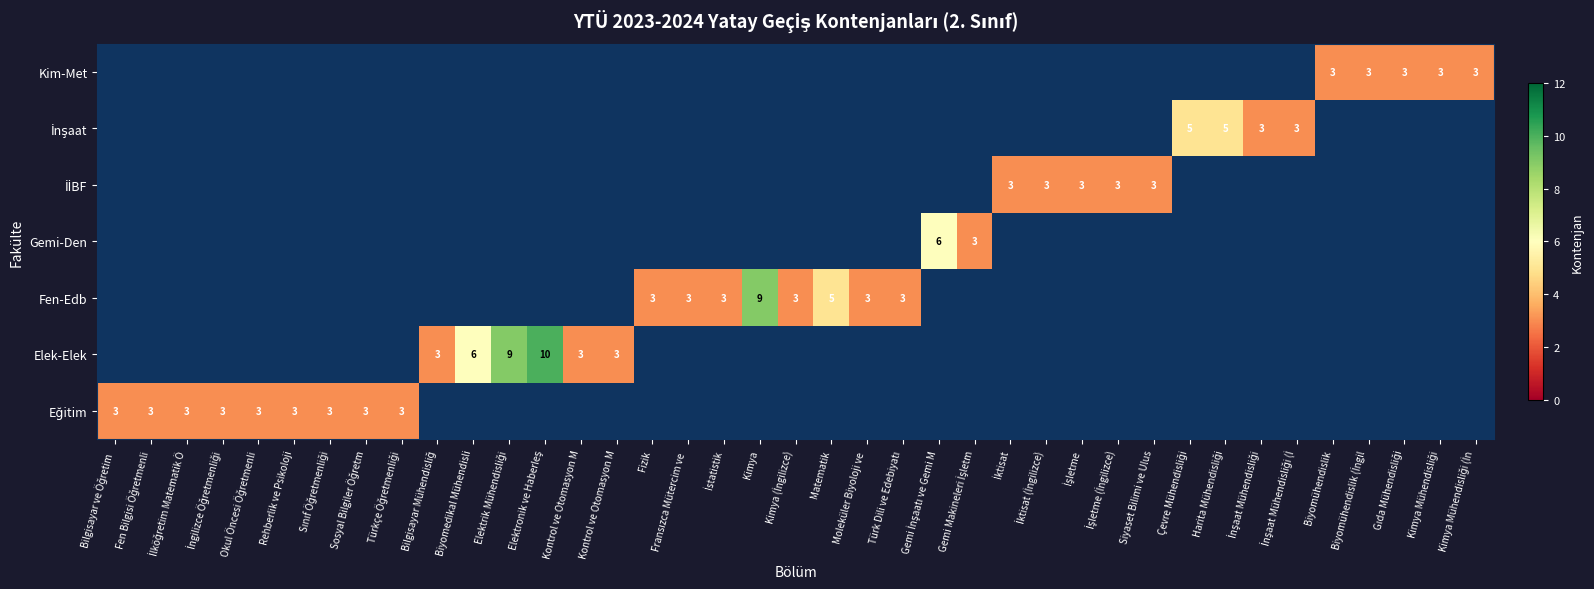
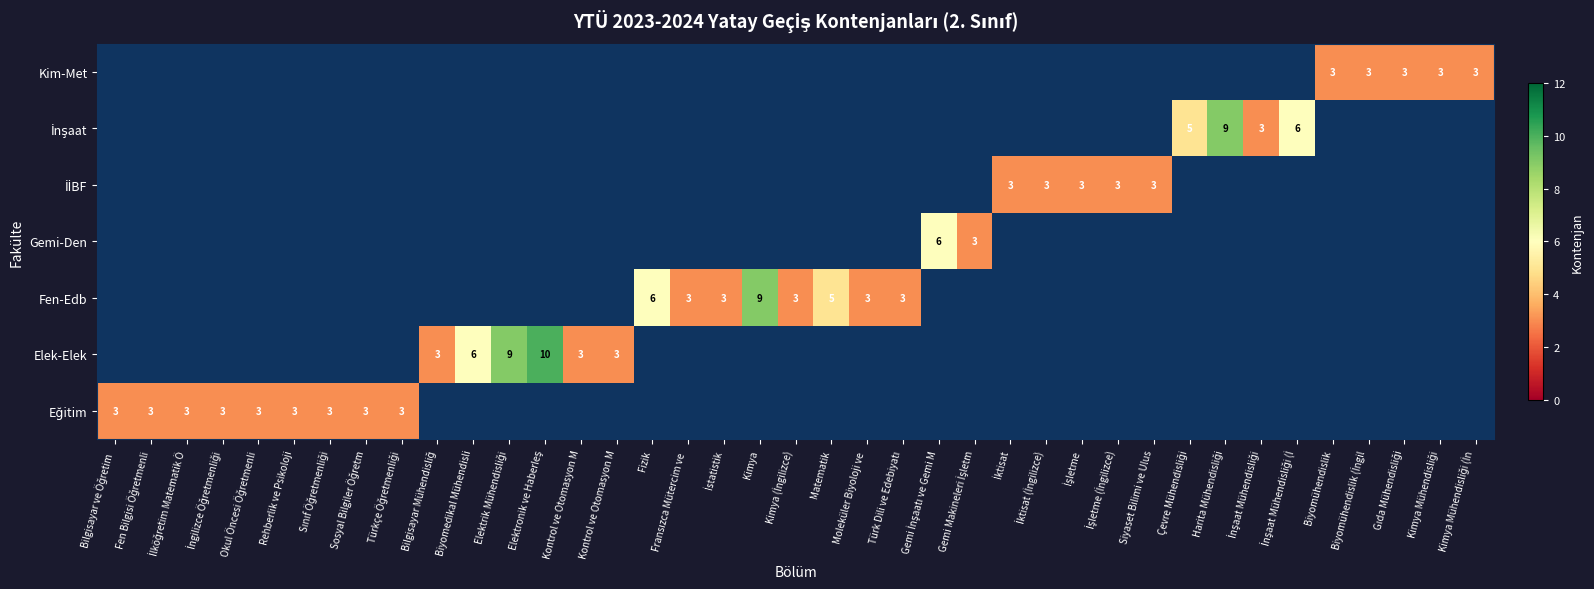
İnşaat, Harita Mühendisliği: 5 -> 9
İnşaat, İnşaat Mühendisliği (İ: 3 -> 6
Fen-Edb, Fizik: 3 -> 6
